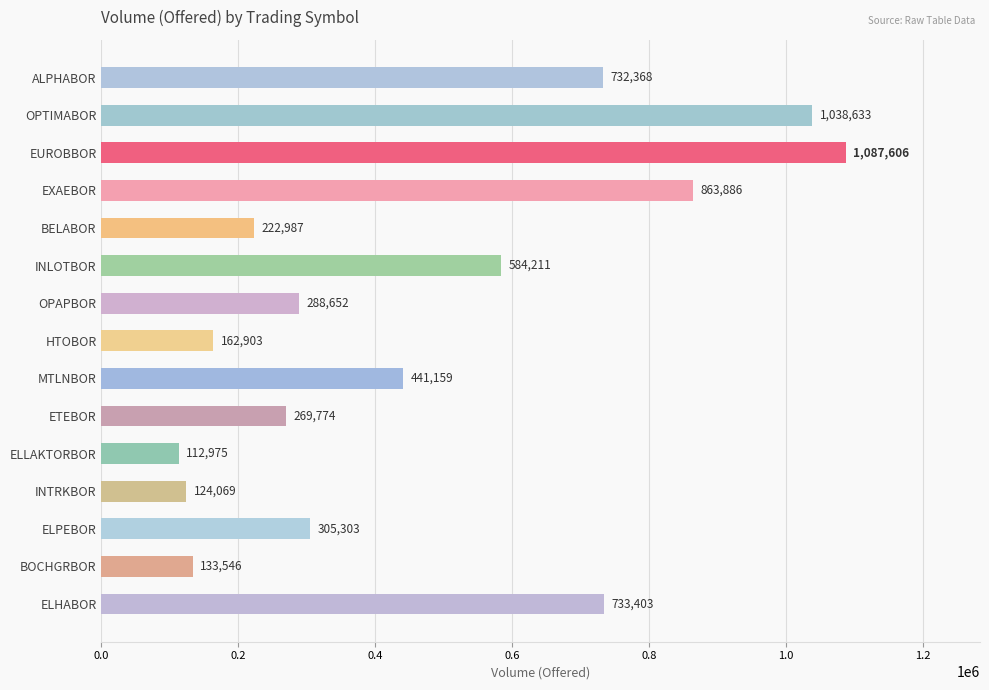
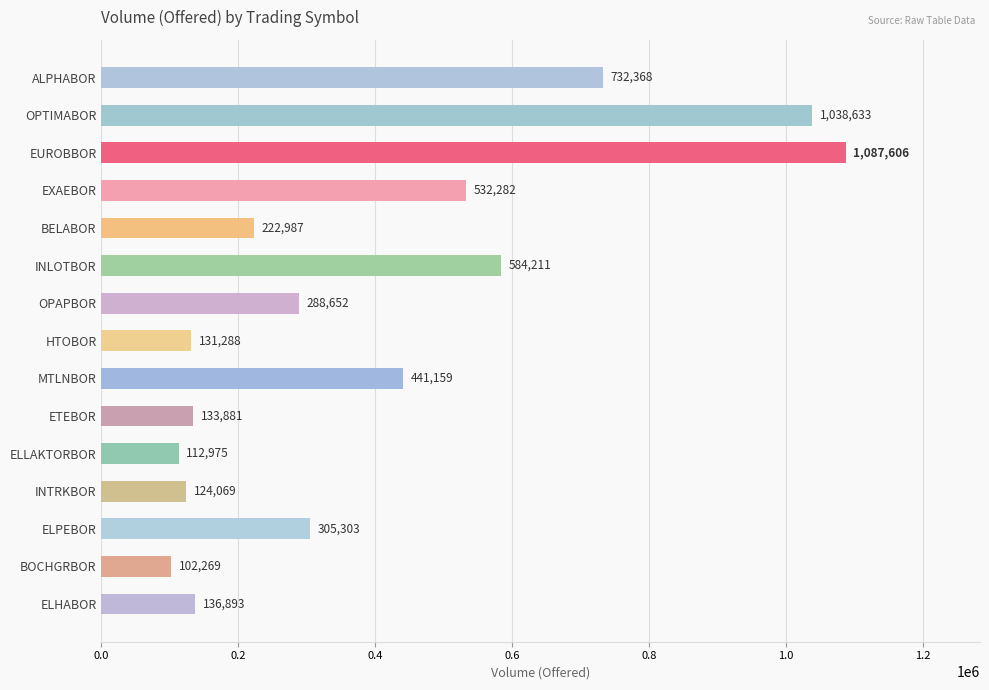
EXAEBOR: 863,886 -> 532,282
HTOBOR: 162,903 -> 131,288
ETEBOR: 269,774 -> 133,881
BOCHGRBOR: 133,546 -> 102,269
ELHABOR: 733,403 -> 136,893
